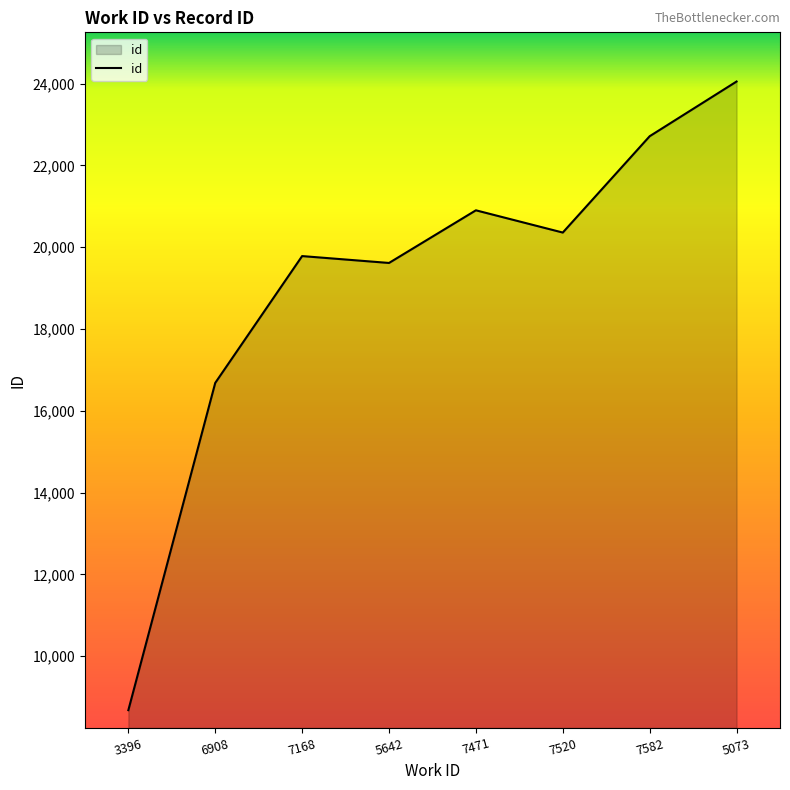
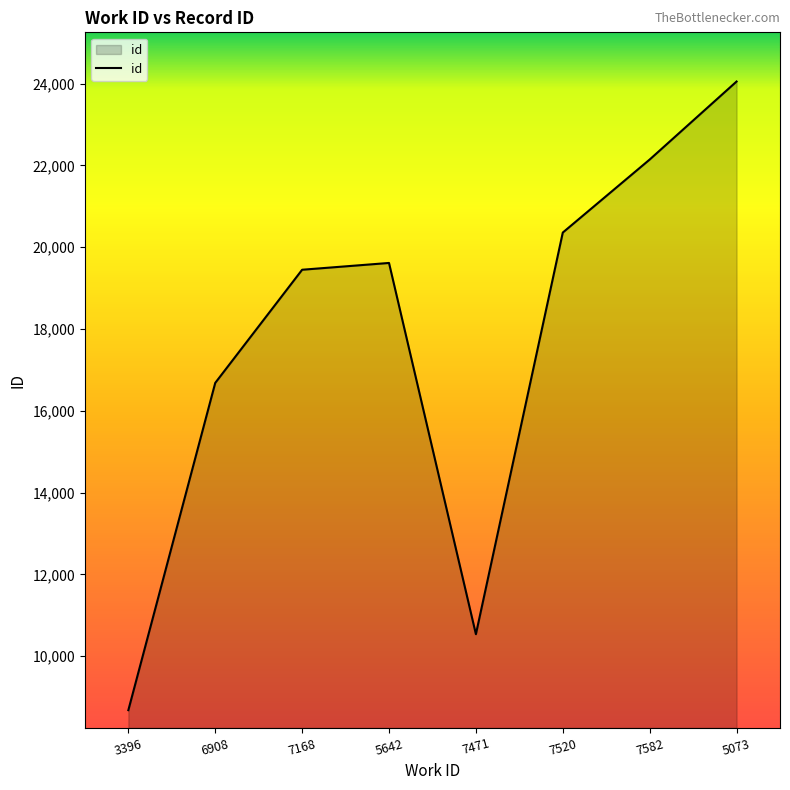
7168: 19,800 -> 19,400
7471: 20,900 -> 10,500
7582: 22,700 -> 22,100
